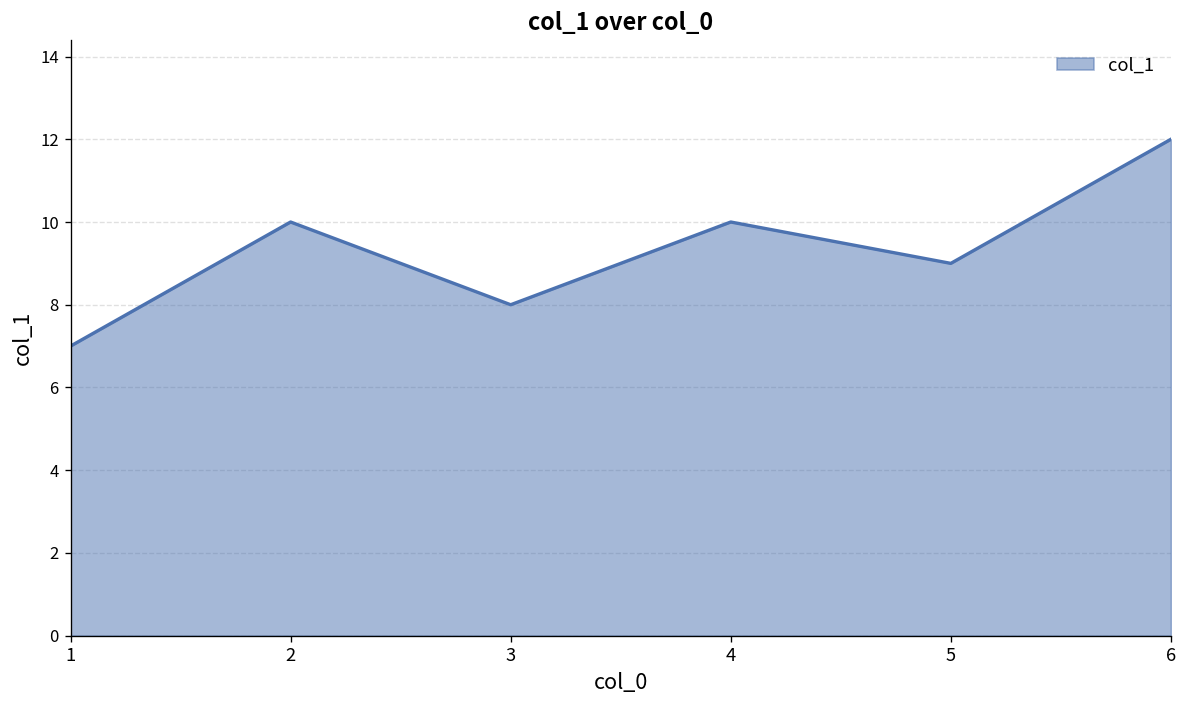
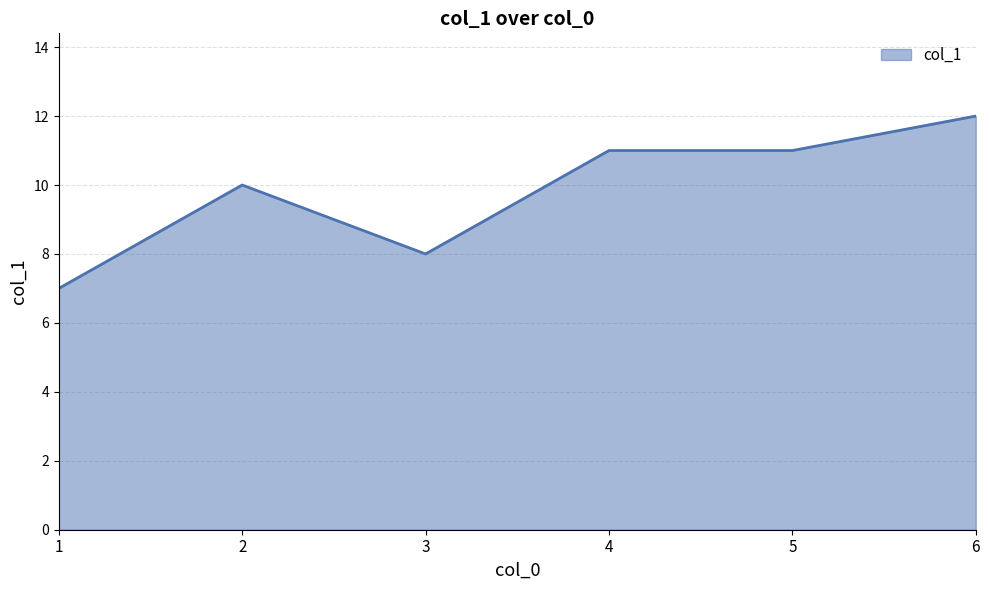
4: 10 -> 11
5: 9 -> 11
